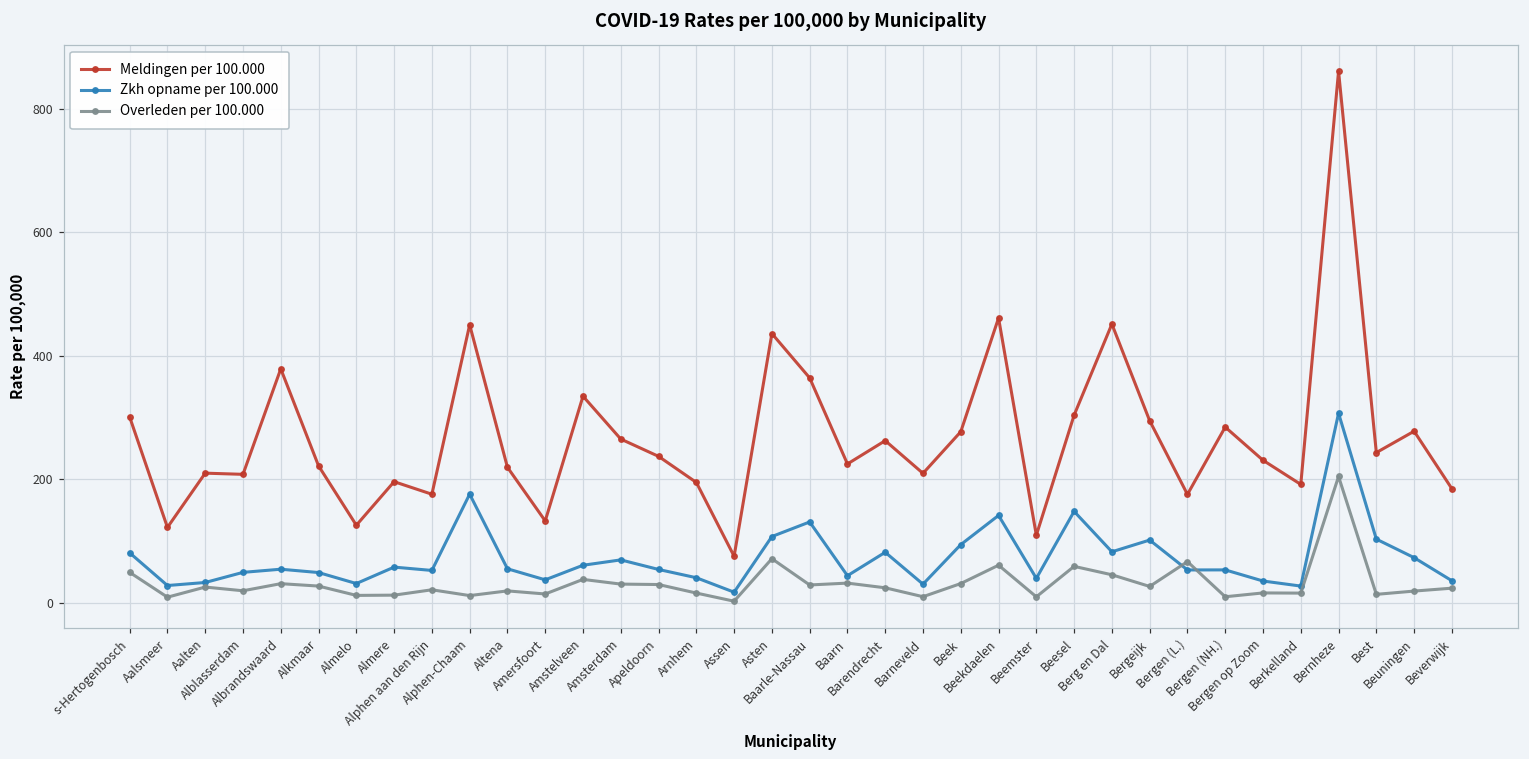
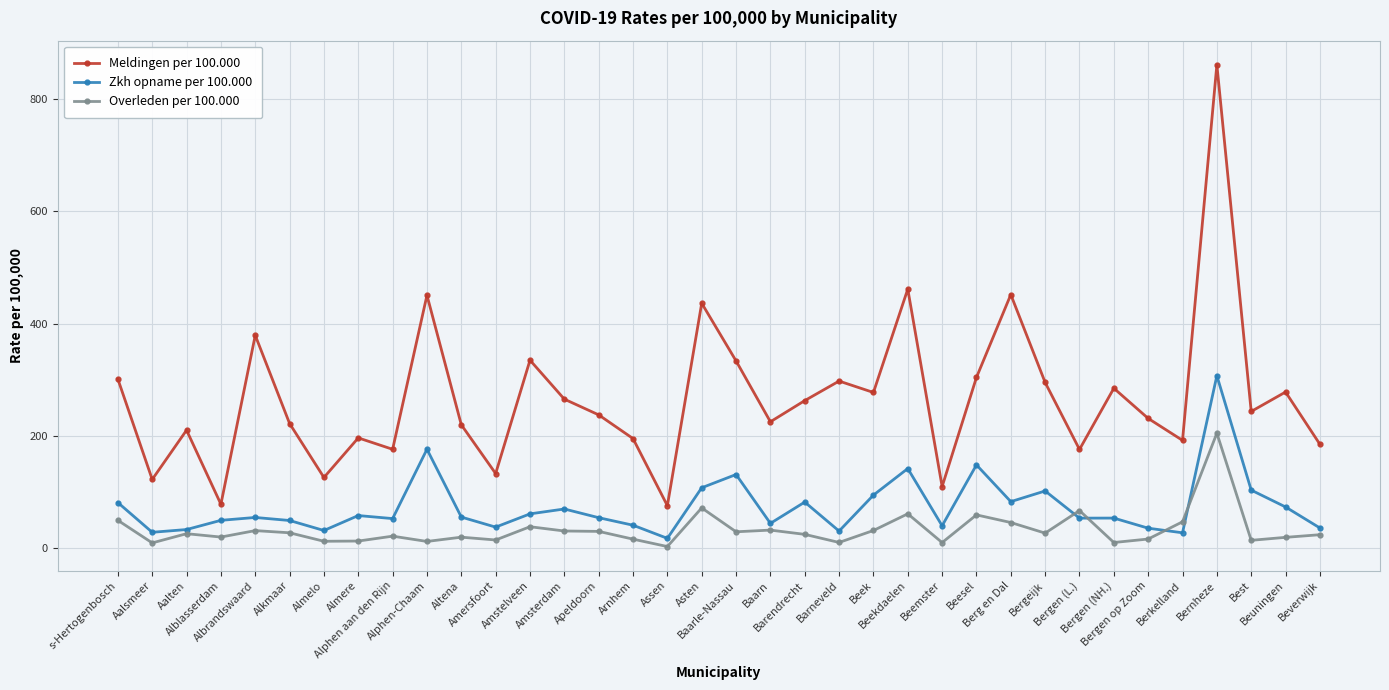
Meldingen per 100.000, Alblasserdam: 210 -> 80
Meldingen per 100.000, Baarle-Nassau: 360 -> 330
Meldingen per 100.000, Barneveld: 210 -> 300
Overleden per 100.000, Berkelland: 20 -> 50
